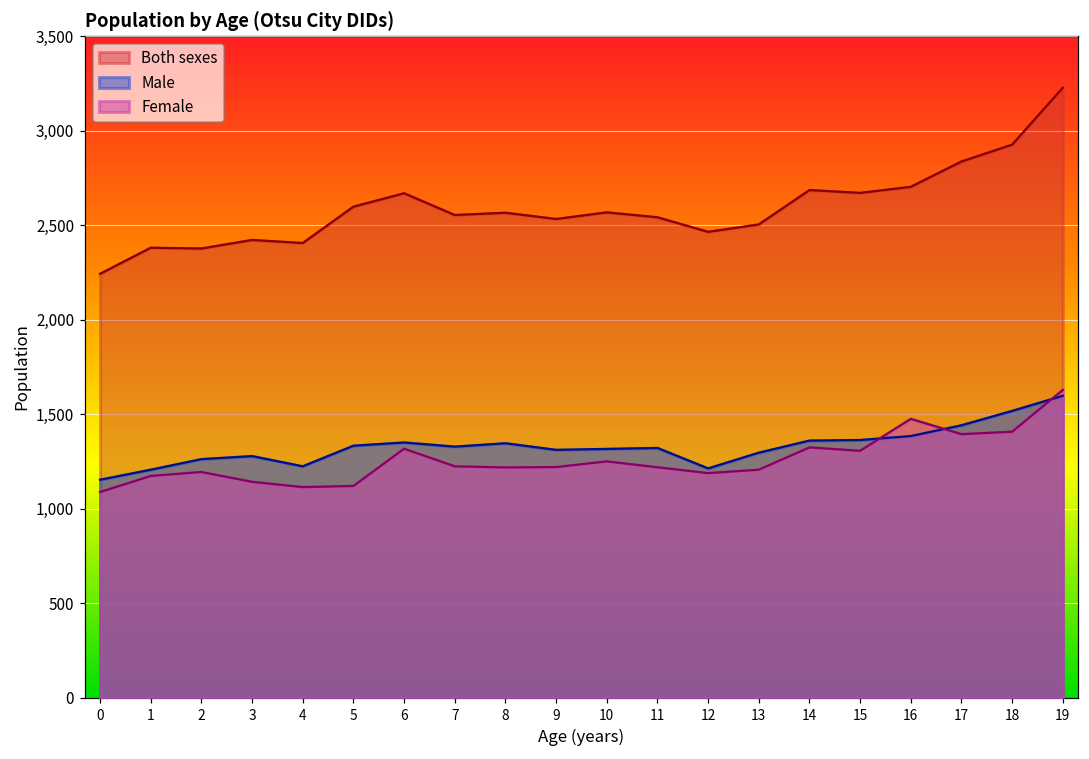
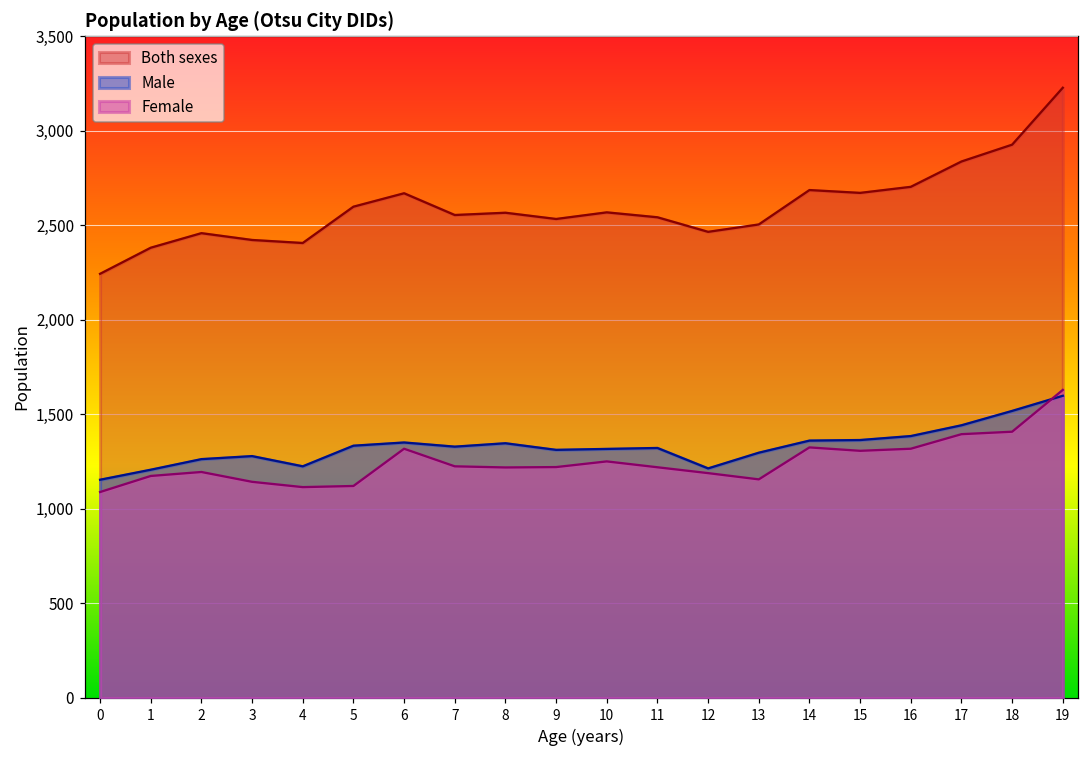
Both sexes, 2: 2,380 -> 2,460
Female, 13: 1,210 -> 1,160
Female, 16: 1,480 -> 1,320
